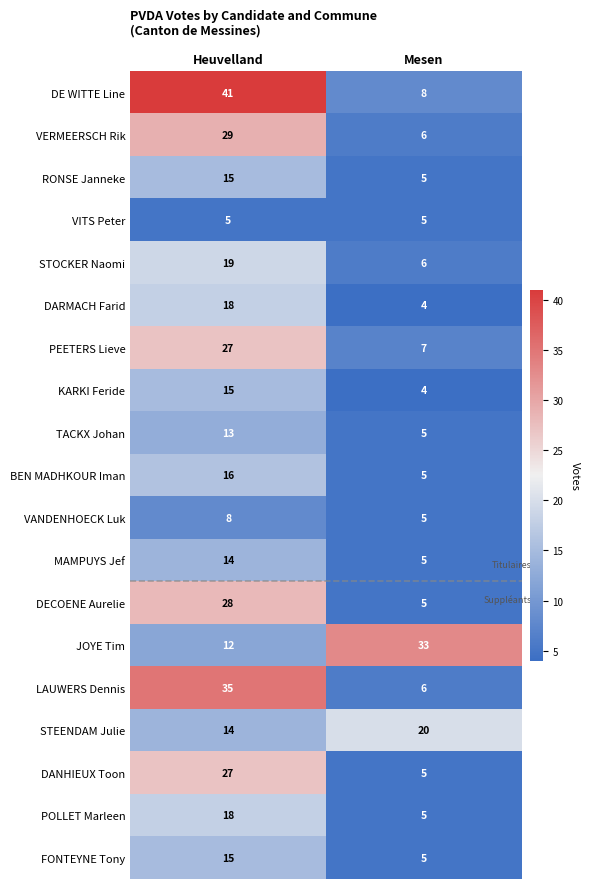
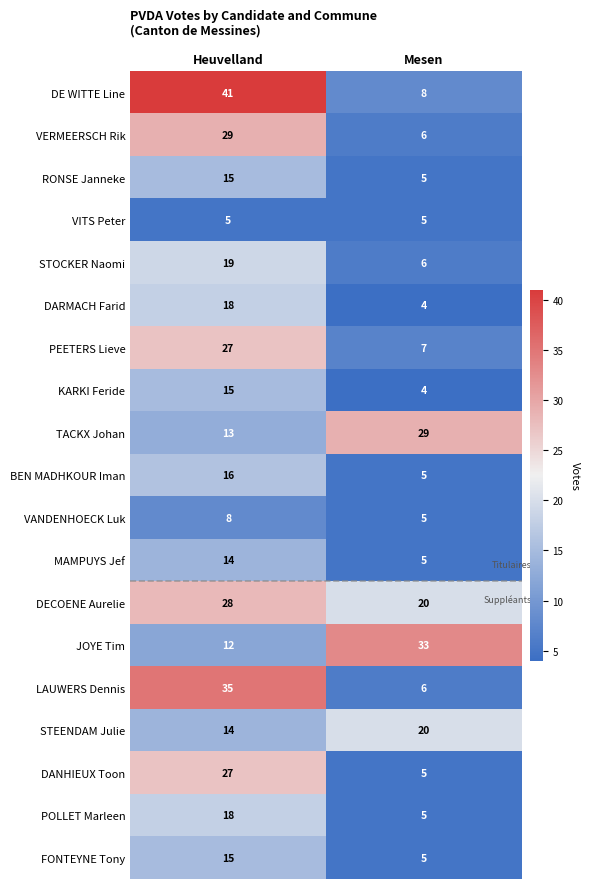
TACKX Johan, Mesen: 5 -> 29
DECOENE Aurelie, Mesen: 5 -> 20
